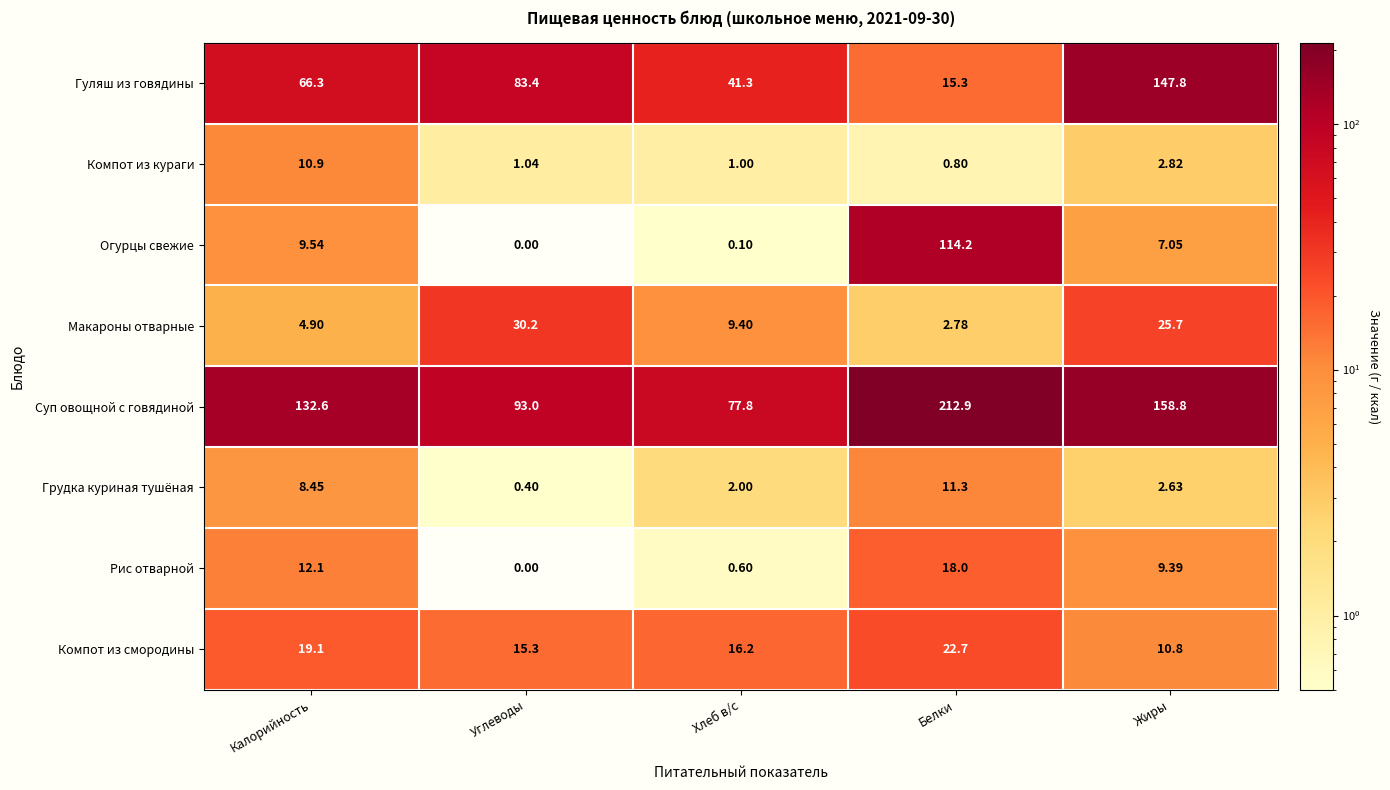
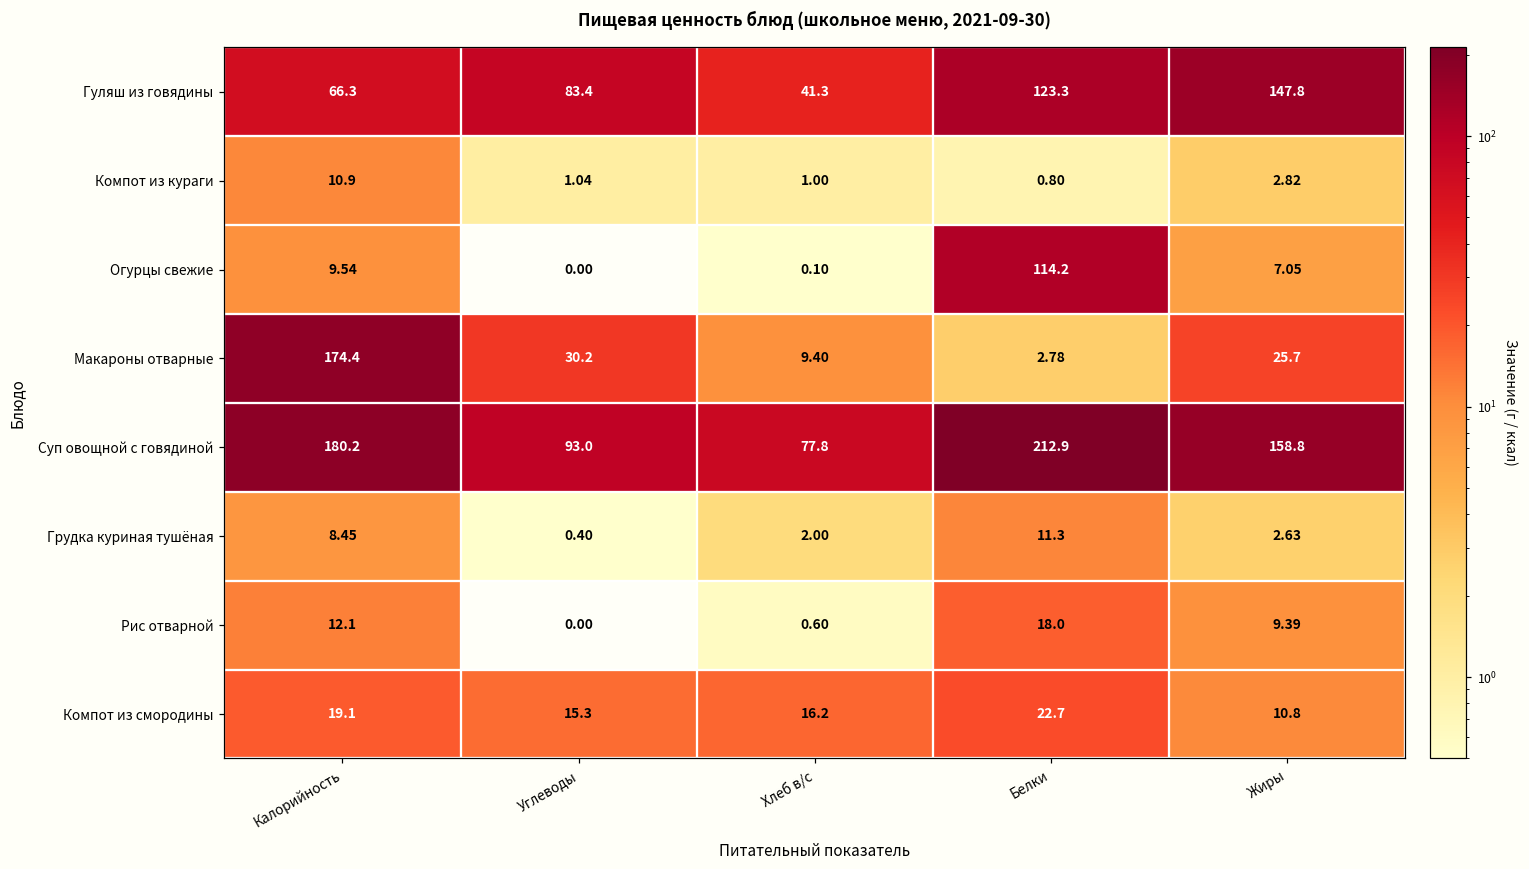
Гуляш из говядины, Белки: 15.3 -> 123.3
Макароны отварные, Калорийность: 4.90 -> 174.4
Суп овощной с говядиной, Калорийность: 132.6 -> 180.2
